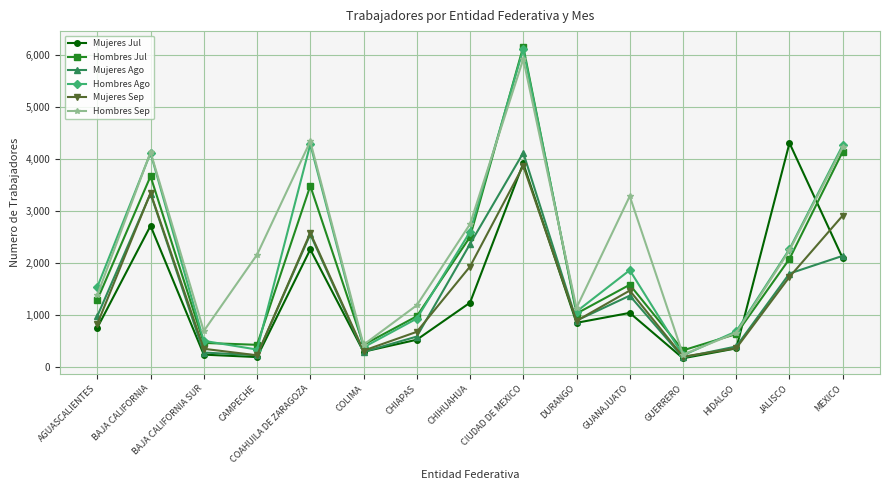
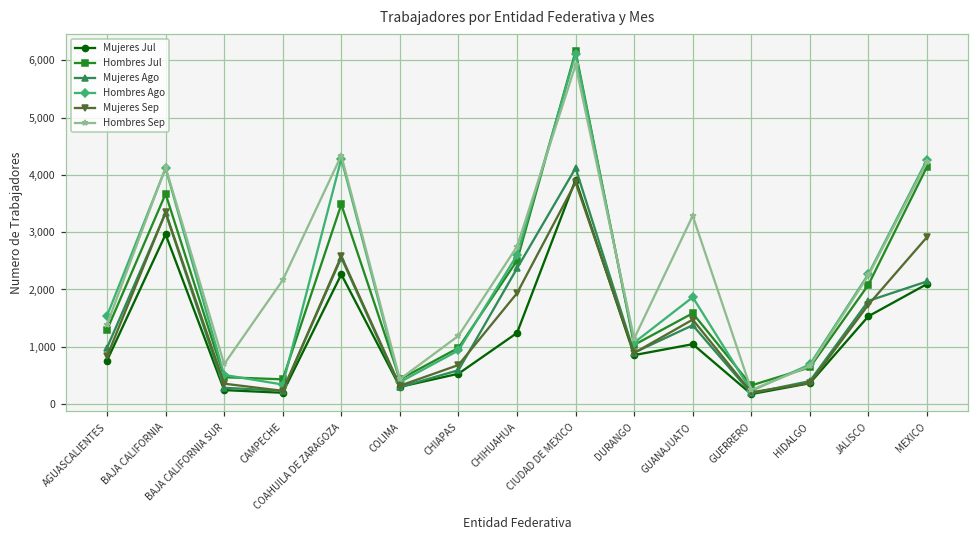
Mujeres Jul, BAJA CALIFORNIA: 2,700 -> 3,000
Mujeres Jul, JALISCO: 4,300 -> 1,500
